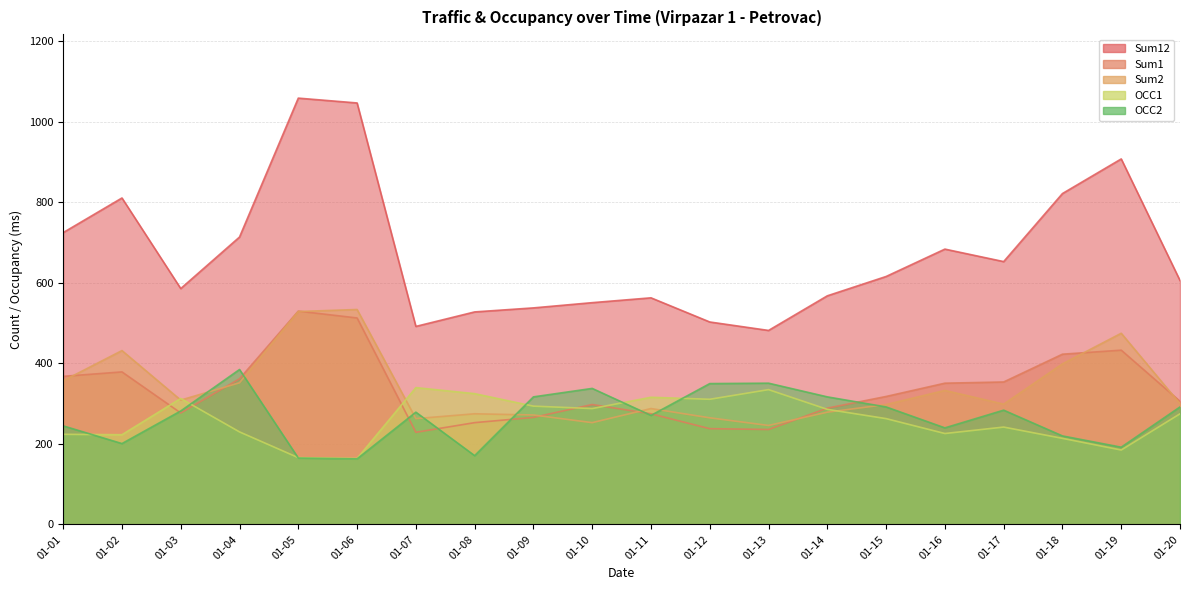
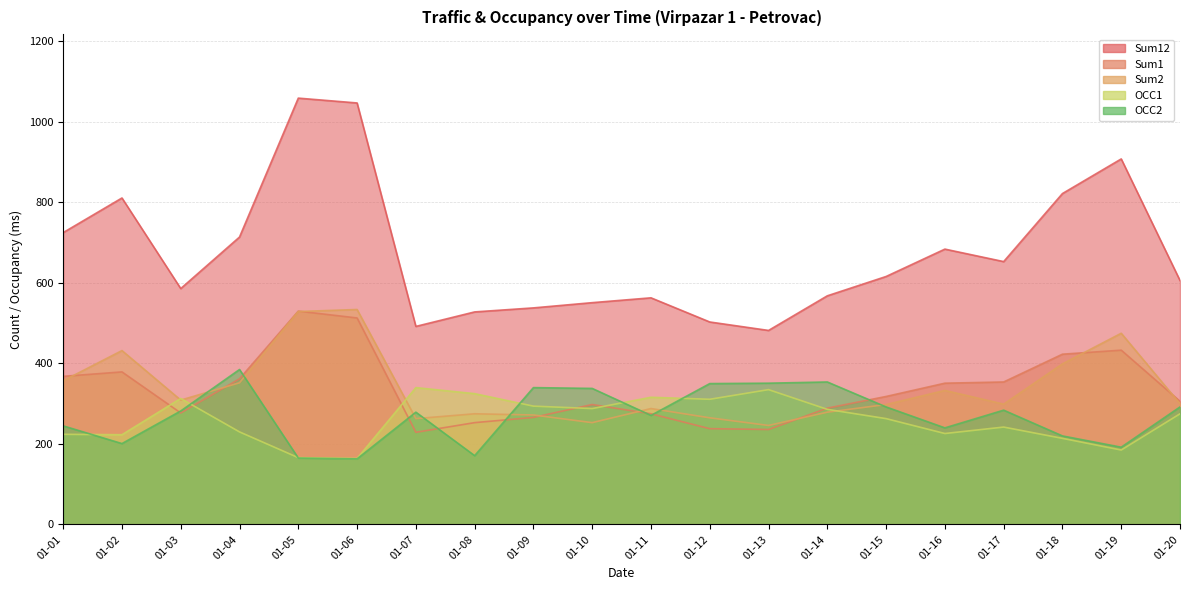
OCC2, 01-09: 320 -> 340
OCC2, 01-14: 320 -> 350
